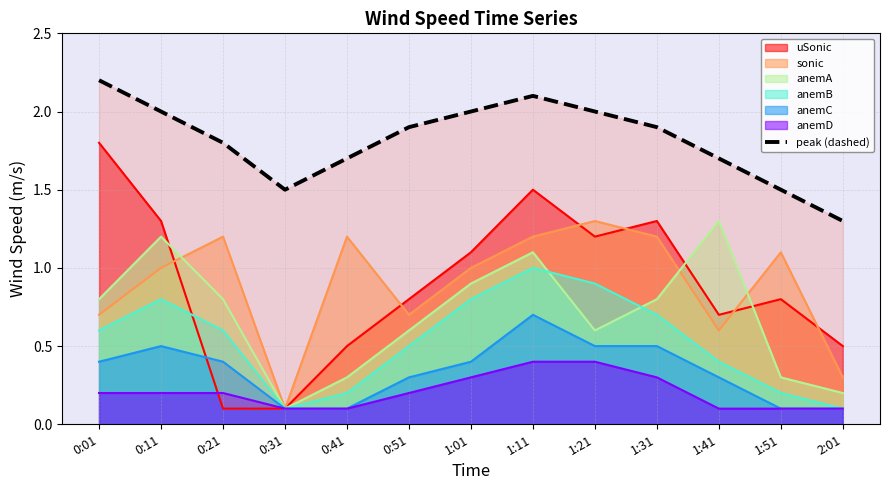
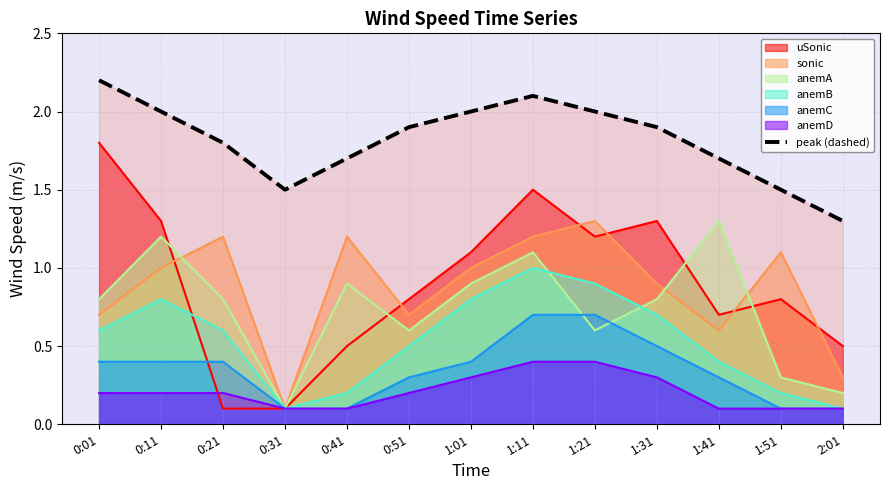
anemC, 0:11: 0.5 -> 0.4
anemA, 0:41: 0.3 -> 0.9
anemC, 1:21: 0.5 -> 0.7
sonic, 1:31: 1.2 -> 0.9
